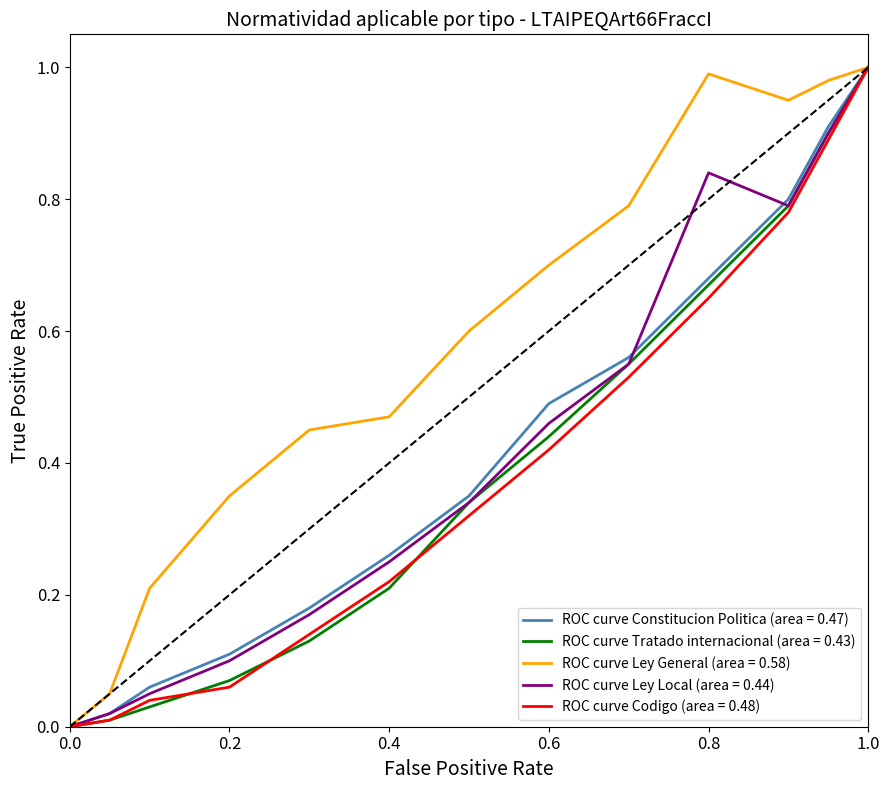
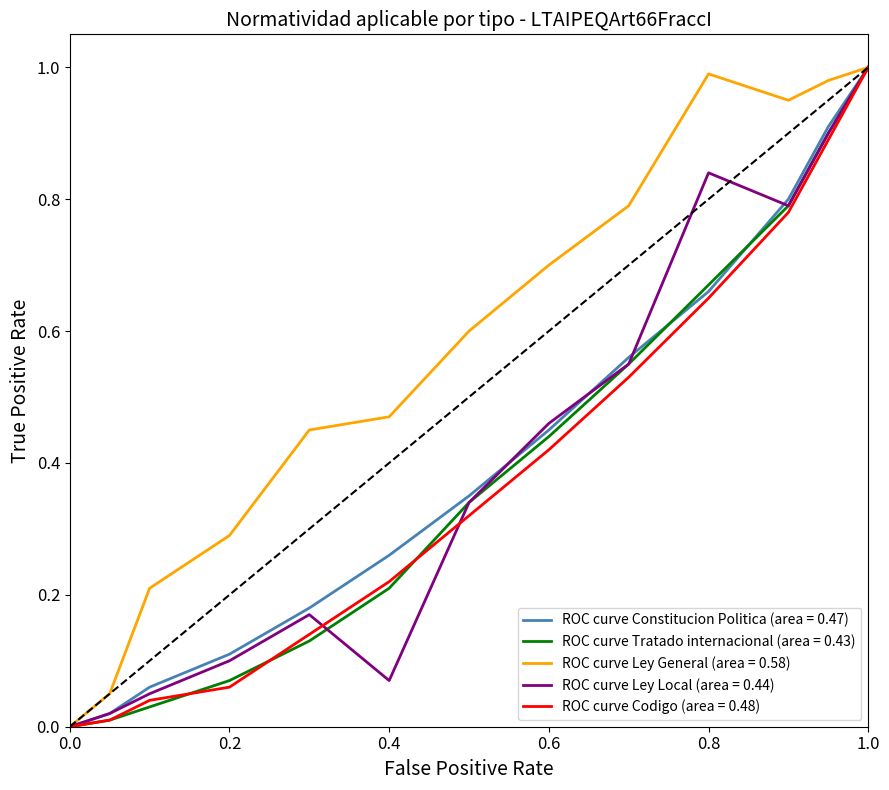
ROC curve Ley General (area = 0.58), 0.2: 0.35 -> 0.29
ROC curve Ley Local (area = 0.44), 0.4: 0.25 -> 0.07
ROC curve Constitucion Politica (area = 0.47), 0.6: 0.49 -> 0.45
ROC curve Constitucion Politica (area = 0.47), 0.8: 0.68 -> 0.66
